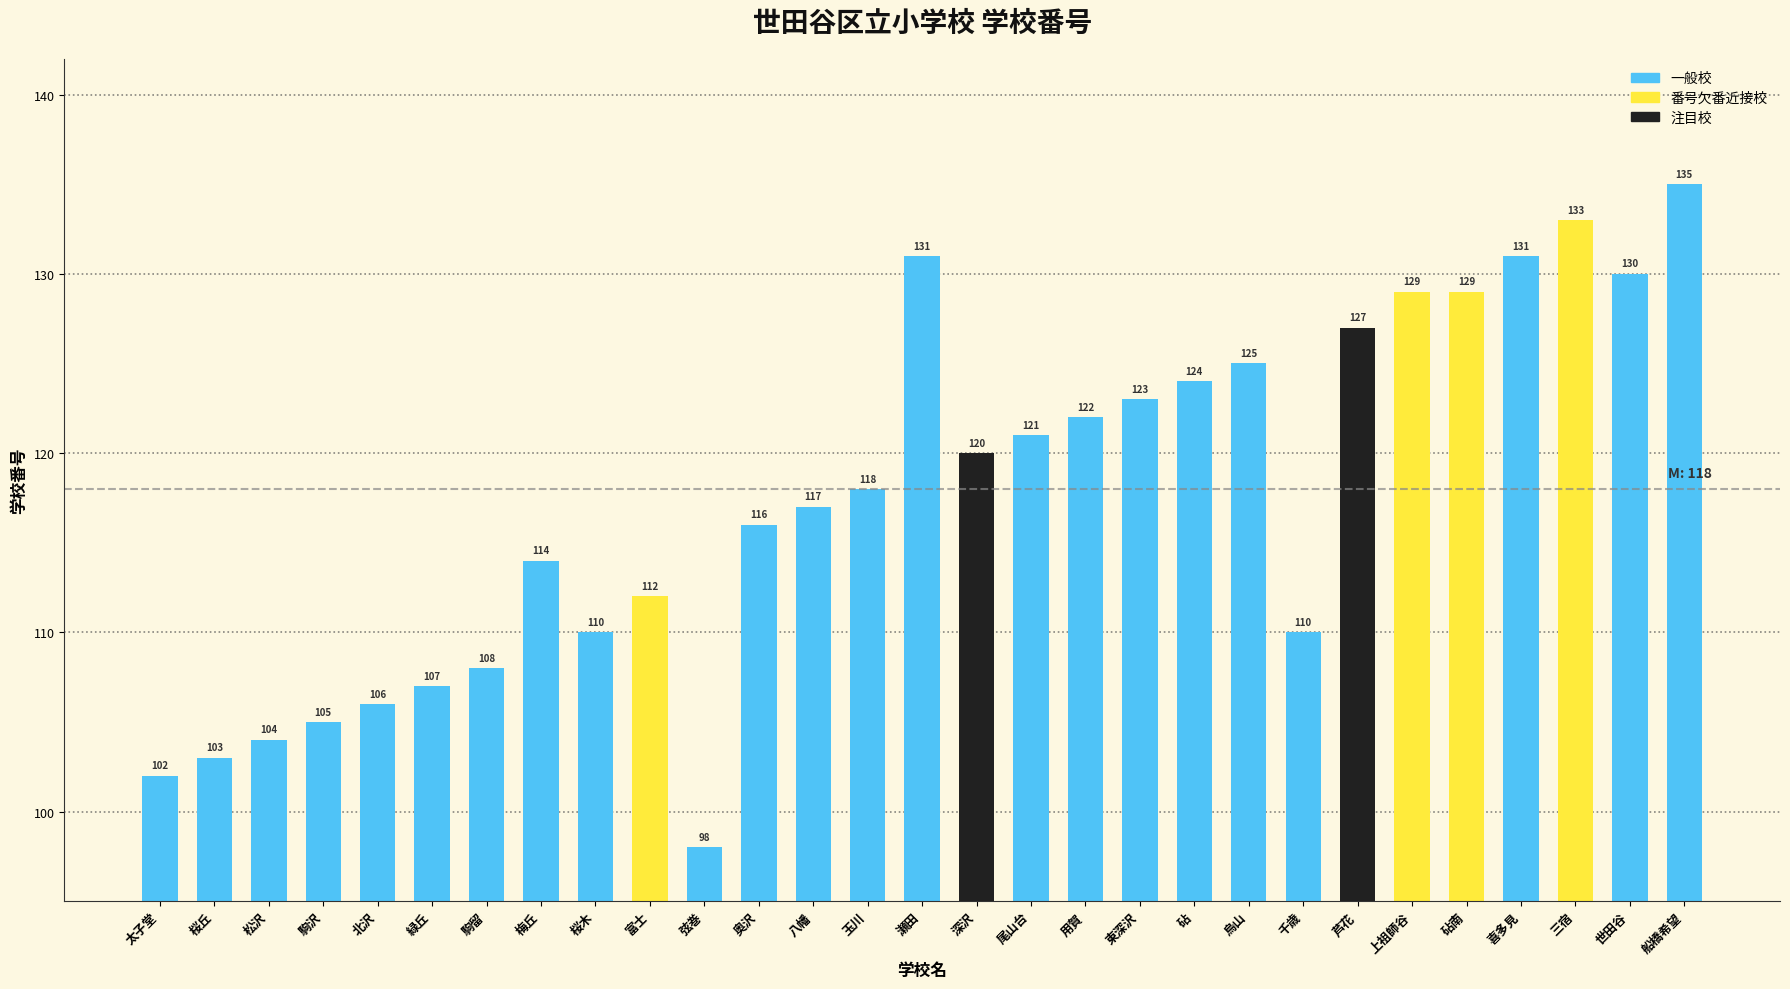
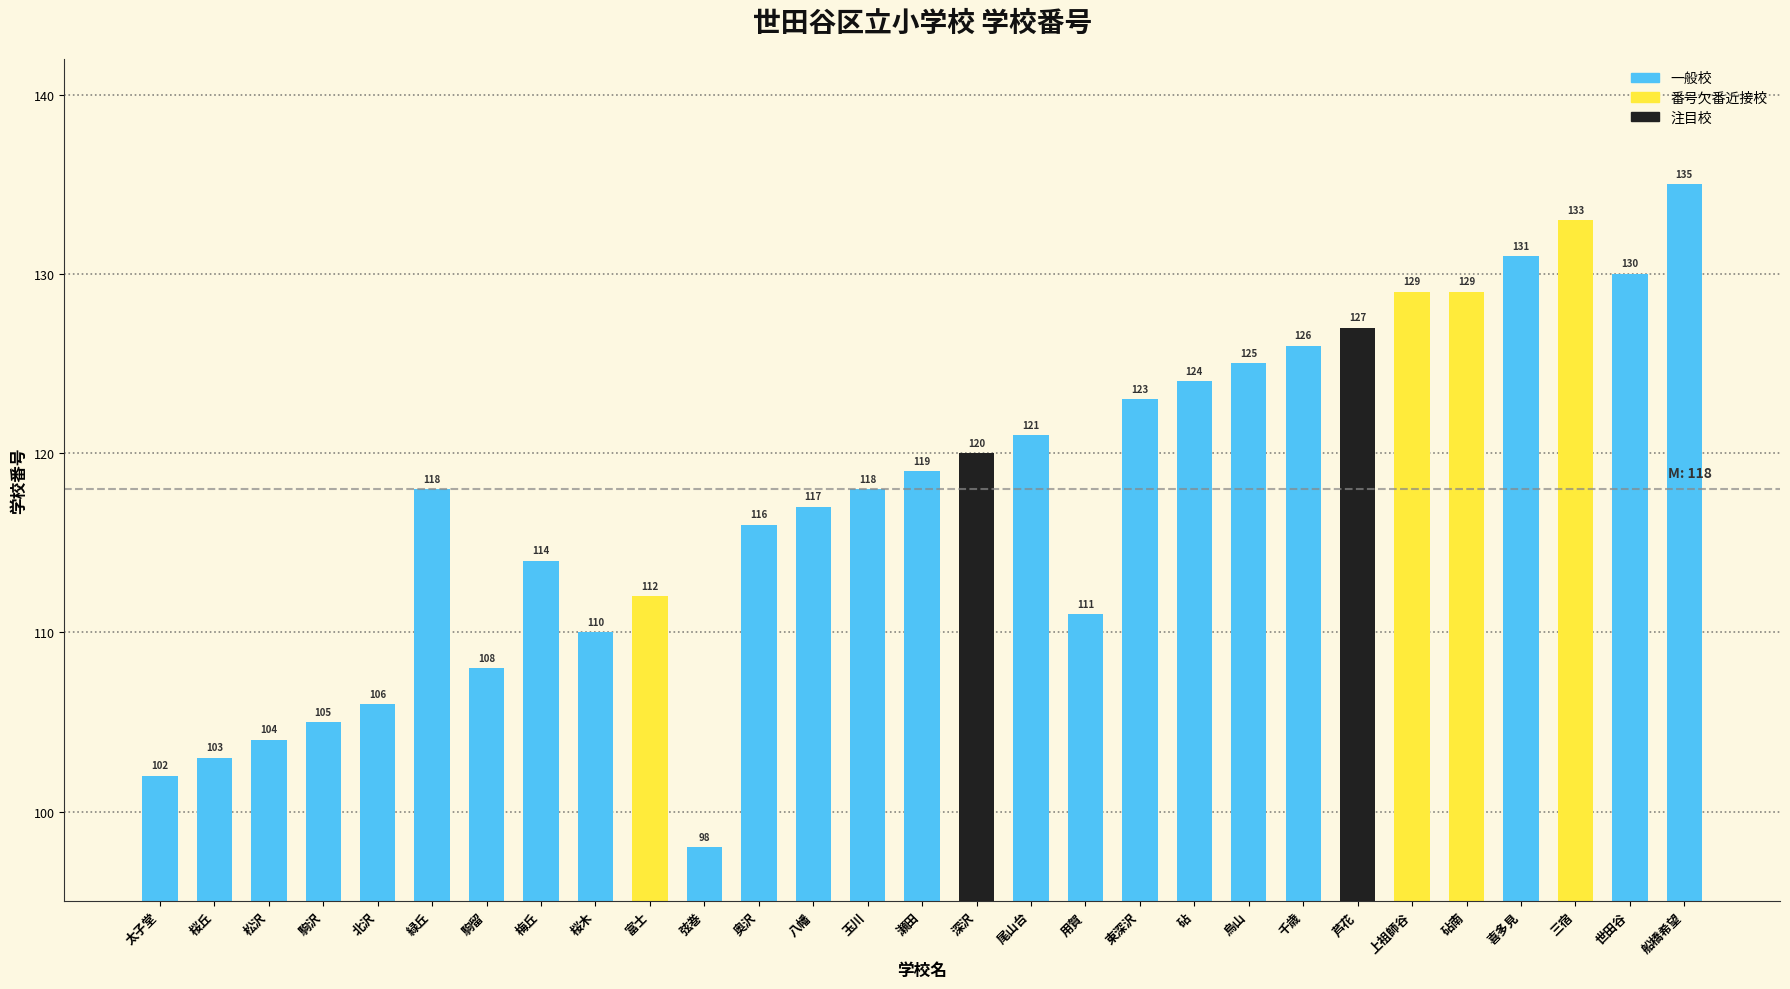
緑丘: 107 -> 118
瀬田: 131 -> 119
用賀: 122 -> 111
千歳: 110 -> 126
